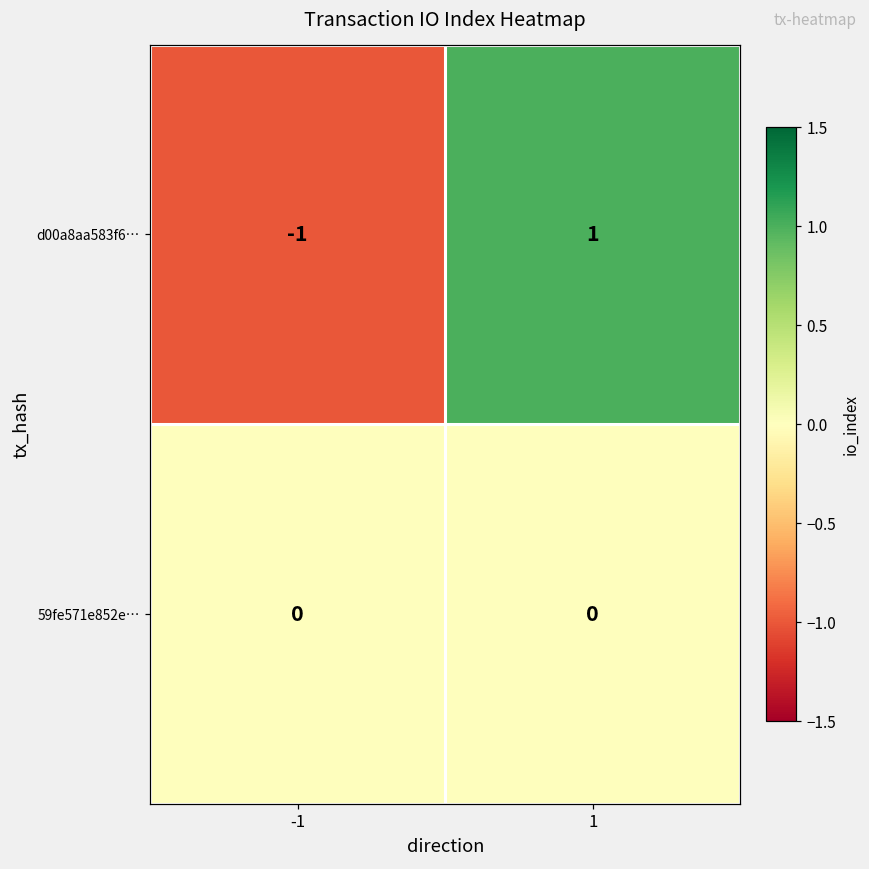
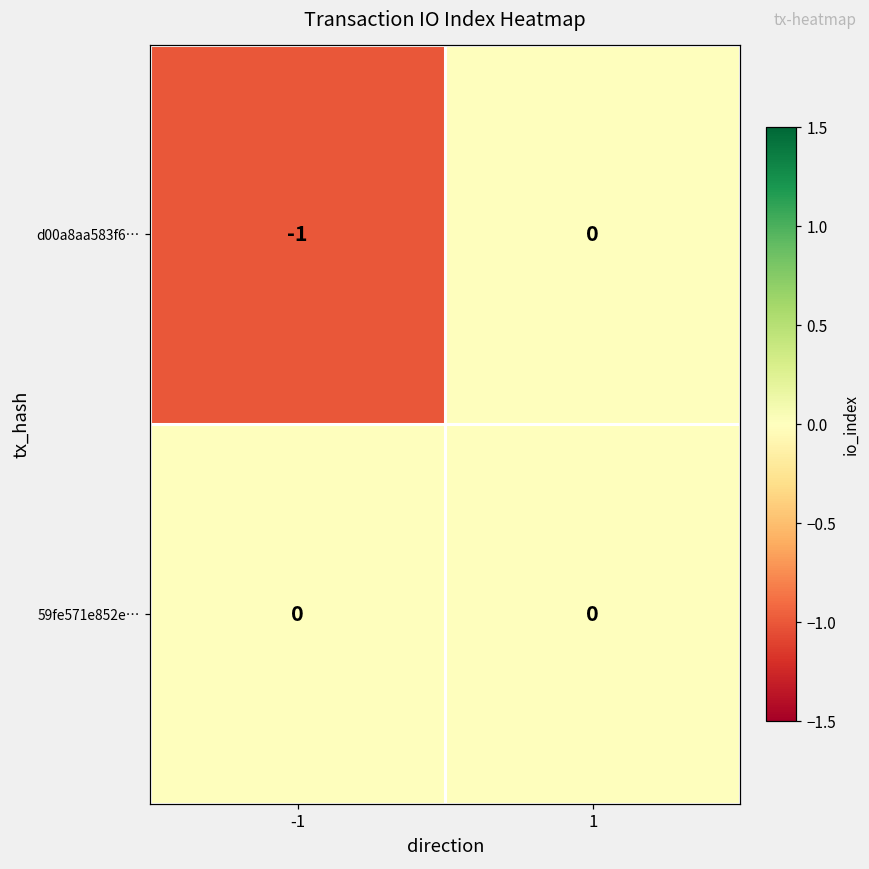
d00a8aa583f6…, 1: 1 -> 0
